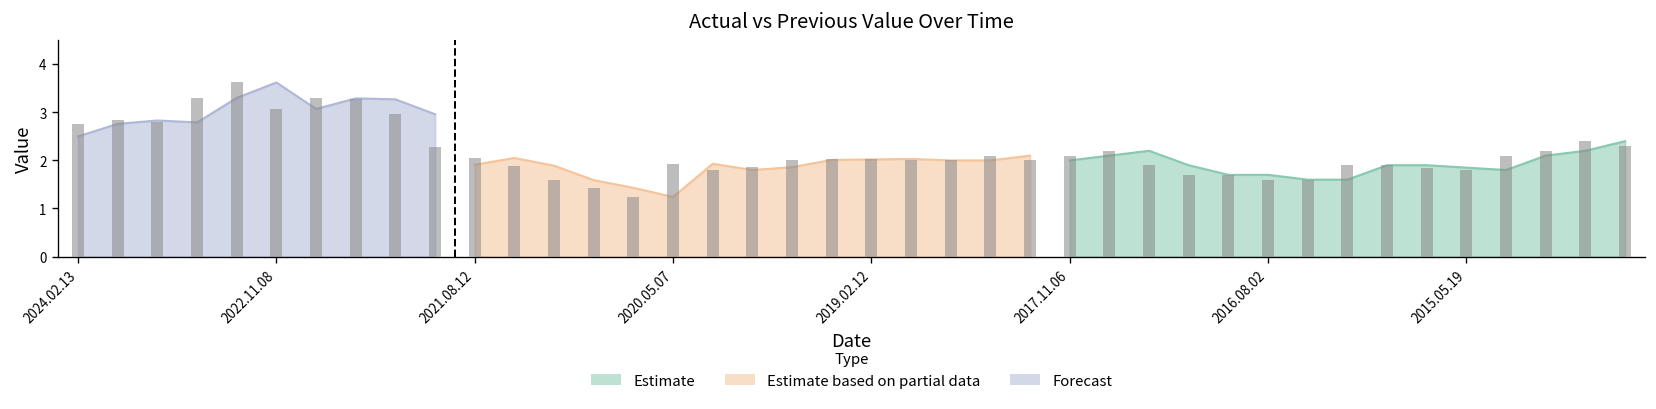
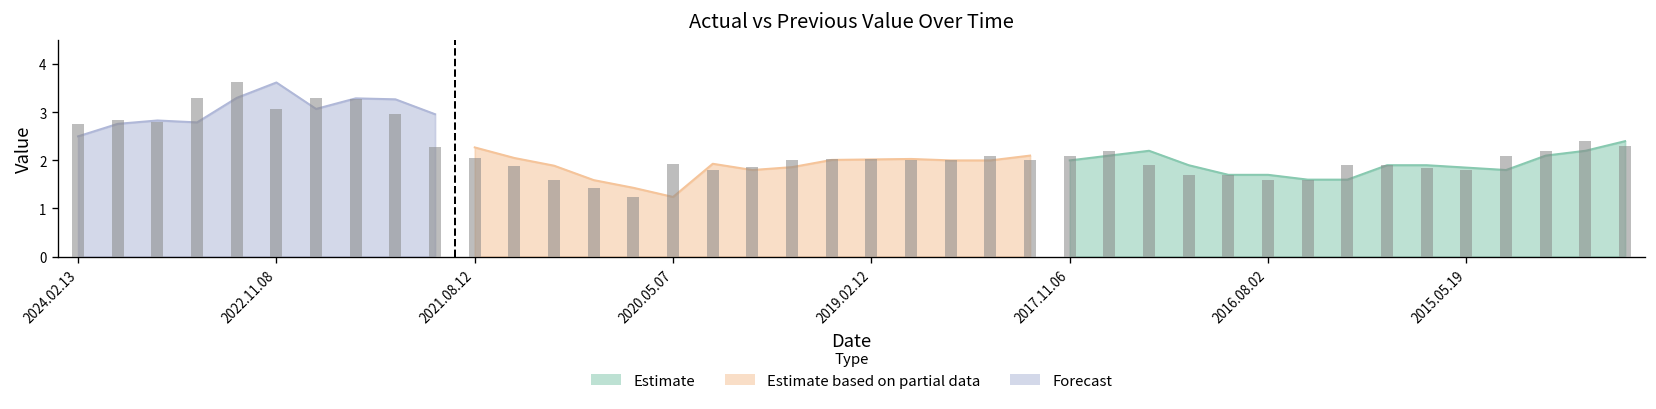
Estimate based on partial data, 2021.08.12: 1.9 -> 2.3
